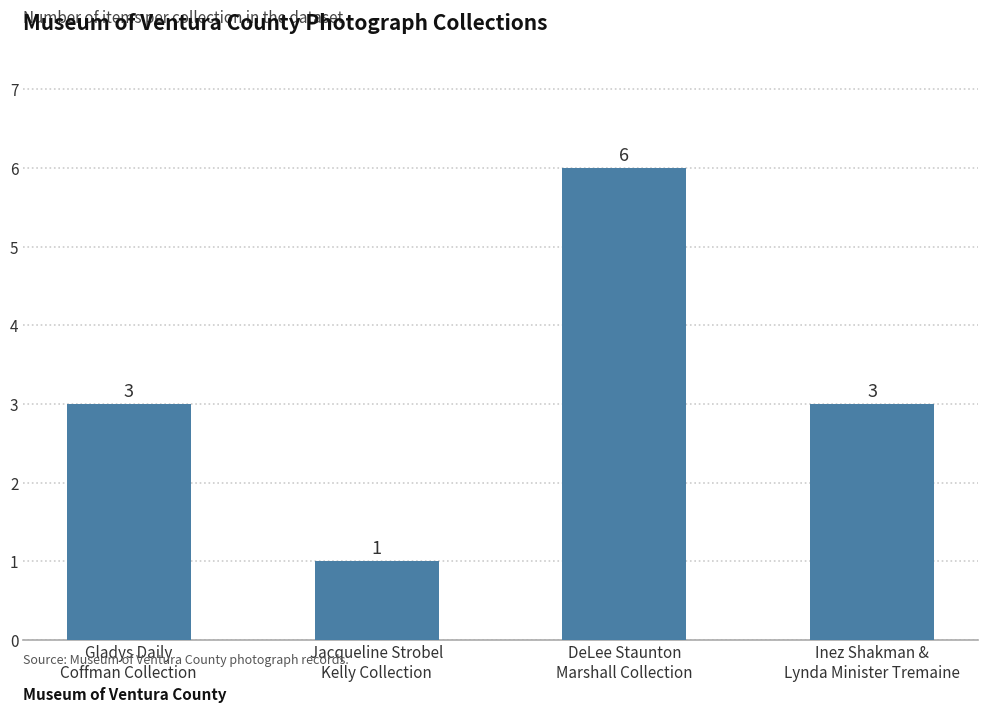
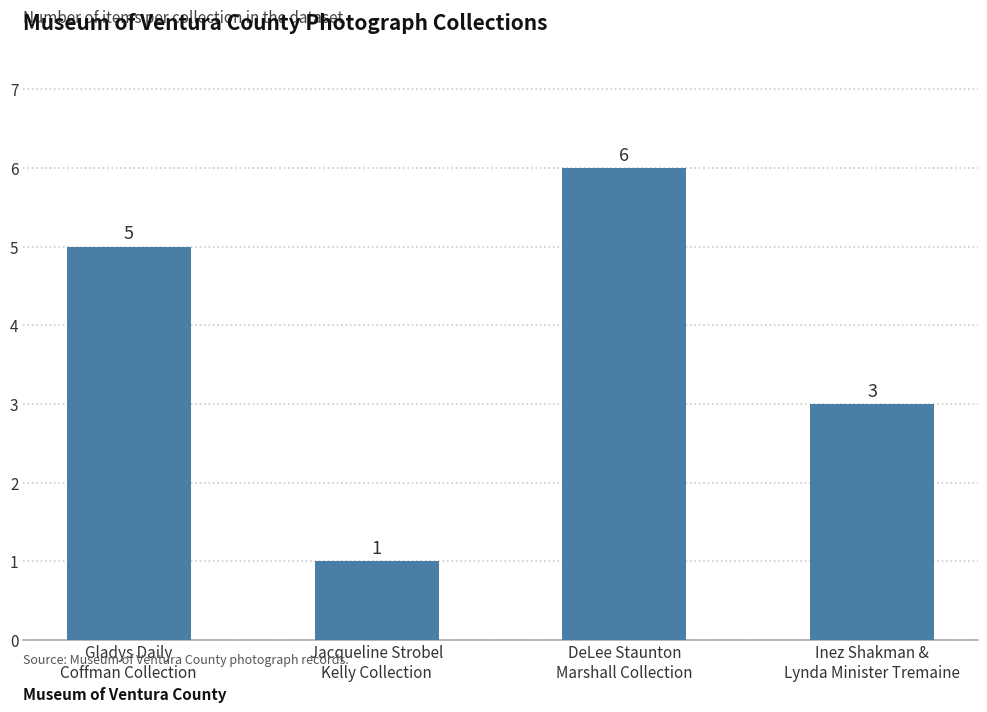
Gladys Daily Coffman Collection: 3 -> 5
